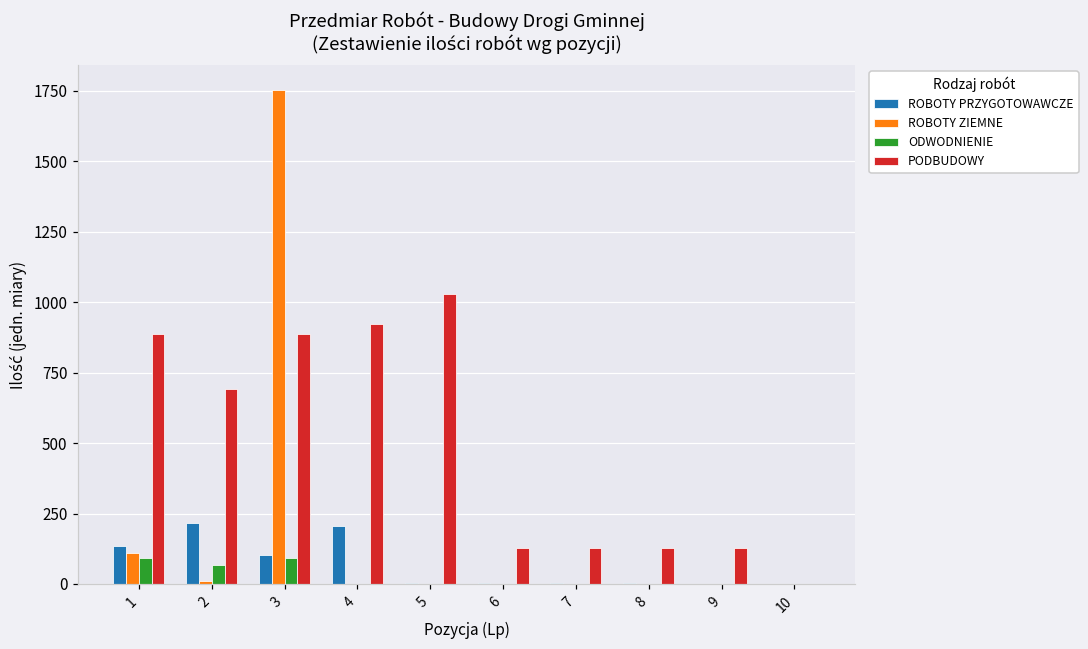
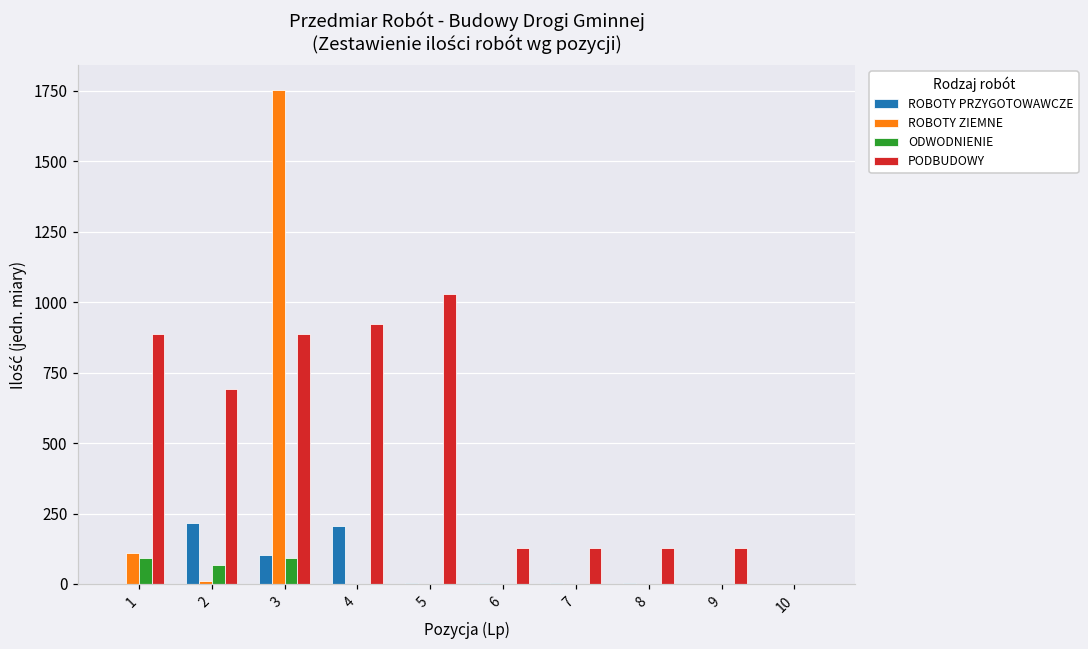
ROBOTY PRZYGOTOWAWCZE, 1: 130 -> 0
